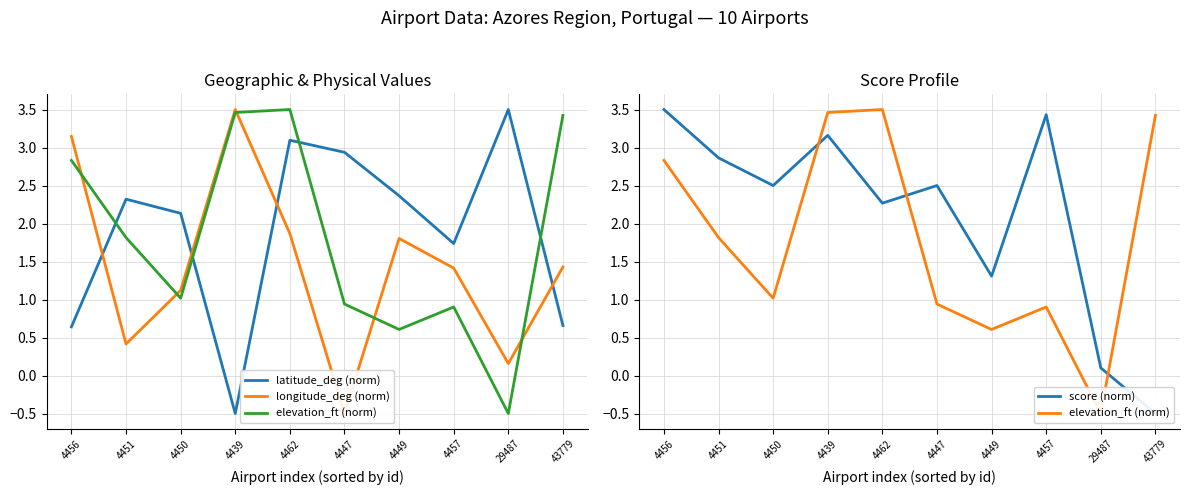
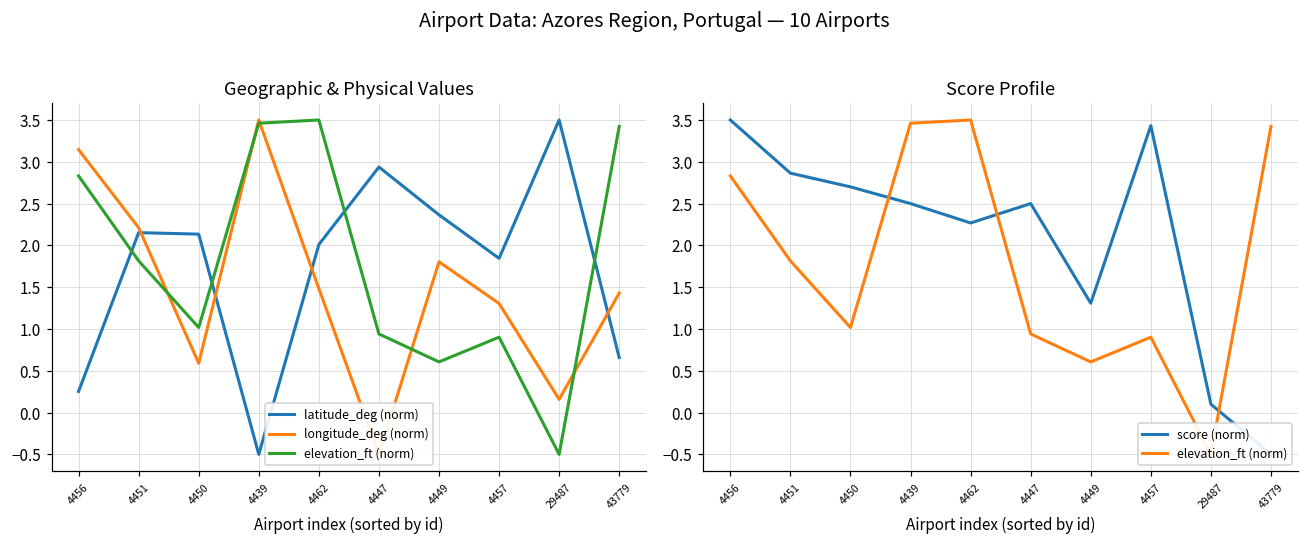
Geographic & Physical Values, latitude_deg (norm), 4456: 0.6 -> 0.3
Geographic & Physical Values, latitude_deg (norm), 4451: 2.3 -> 2.2
Geographic & Physical Values, longitude_deg (norm), 4451: 0.4 -> 2.2
Geographic & Physical Values, longitude_deg (norm), 4450: 1.1 -> 0.6
Geographic & Physical Values, latitude_deg (norm), 4462: 3.1 -> 2.0
Geographic & Physical Values, longitude_deg (norm), 4462: 1.9 -> 1.5
Geographic & Physical Values, latitude_deg (norm), 4457: 1.7 -> 1.8
Geographic & Physical Values, longitude_deg (norm), 4457: 1.4 -> 1.3
Score Profile, score (norm), 4450: 2.5 -> 2.7
Score Profile, score (norm), 4439: 3.2 -> 2.5
